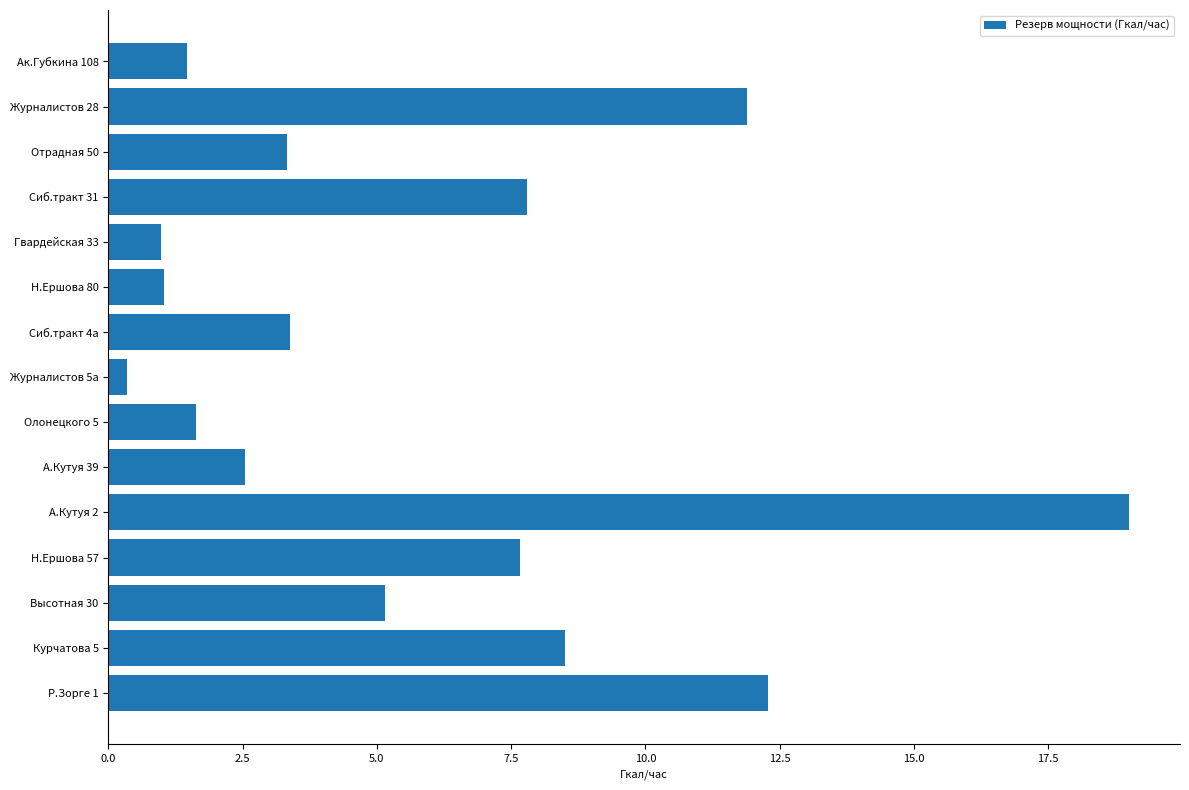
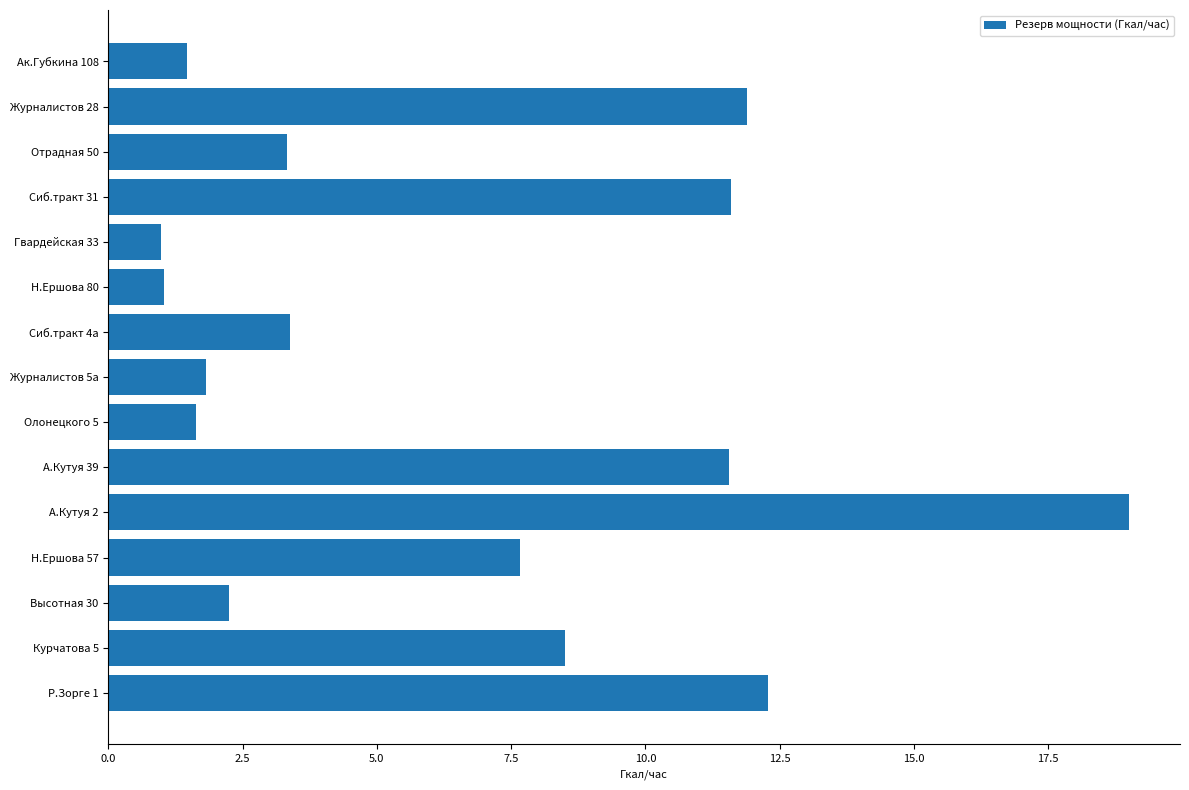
Сиб.тракт 31: 7.8 -> 11.6
Журналистов 5а: 0.3 -> 1.8
А.Кутуя 39: 2.5 -> 11.5
Высотная 30: 5.2 -> 2.2
